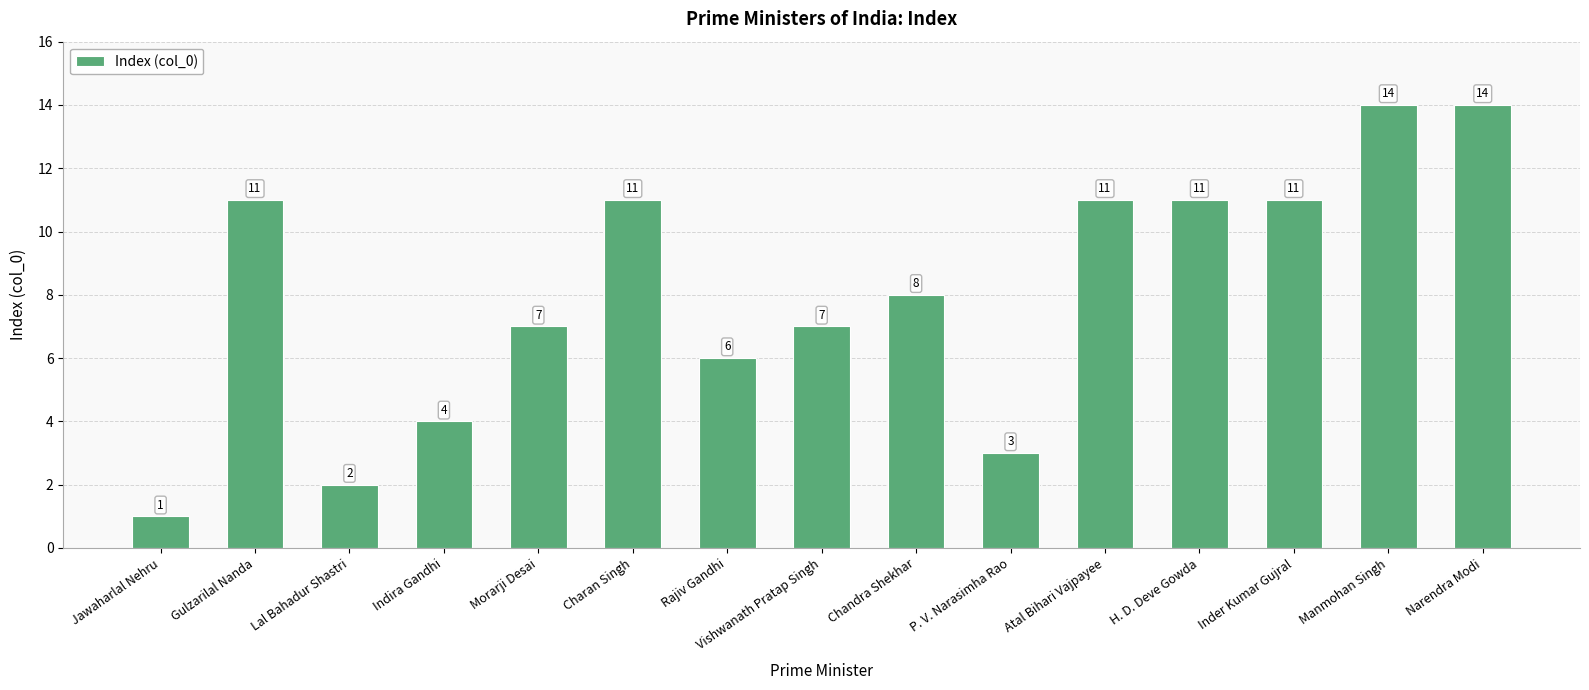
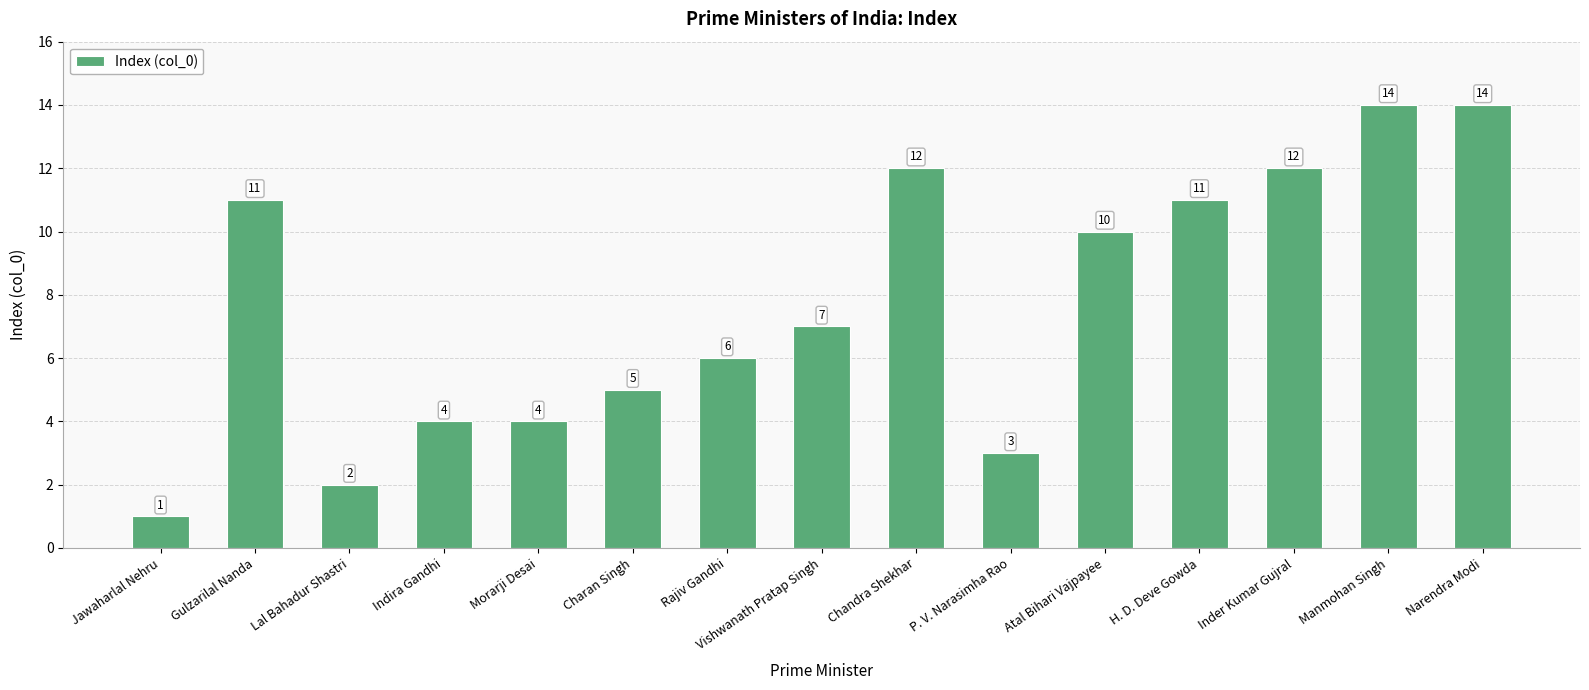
Morarji Desai: 7 -> 4
Charan Singh: 11 -> 5
Chandra Shekhar: 8 -> 12
Atal Bihari Vajpayee: 11 -> 10
Inder Kumar Gujral: 11 -> 12
